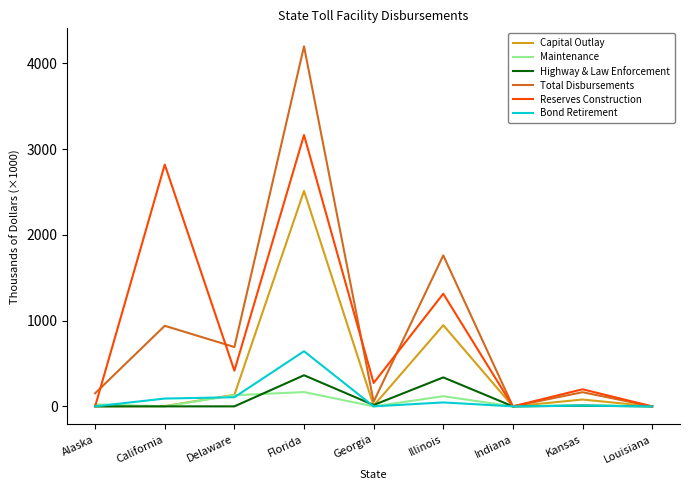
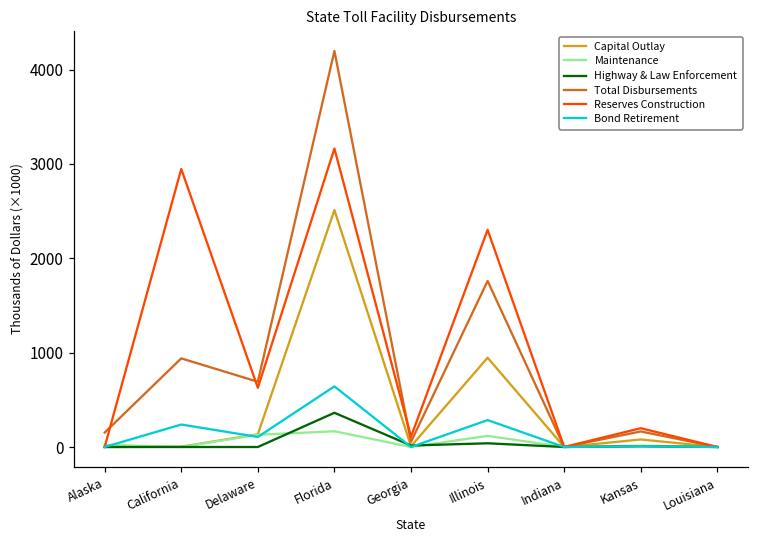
Reserves Construction, California: 2800 -> 2900
Bond Retirement, California: 100 -> 200
Reserves Construction, Delaware: 400 -> 600
Reserves Construction, Georgia: 300 -> 100
Highway & Law Enforcement, Illinois: 300 -> 0
Reserves Construction, Illinois: 1300 -> 2300
Bond Retirement, Illinois: 0 -> 300
